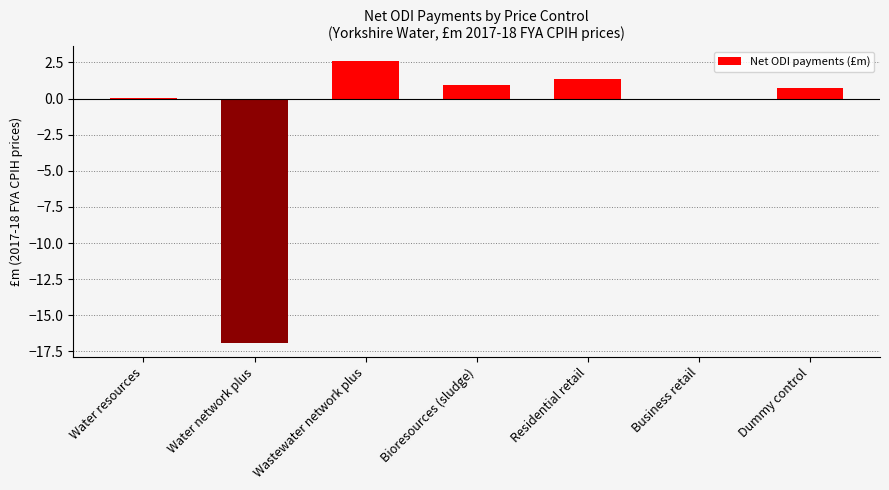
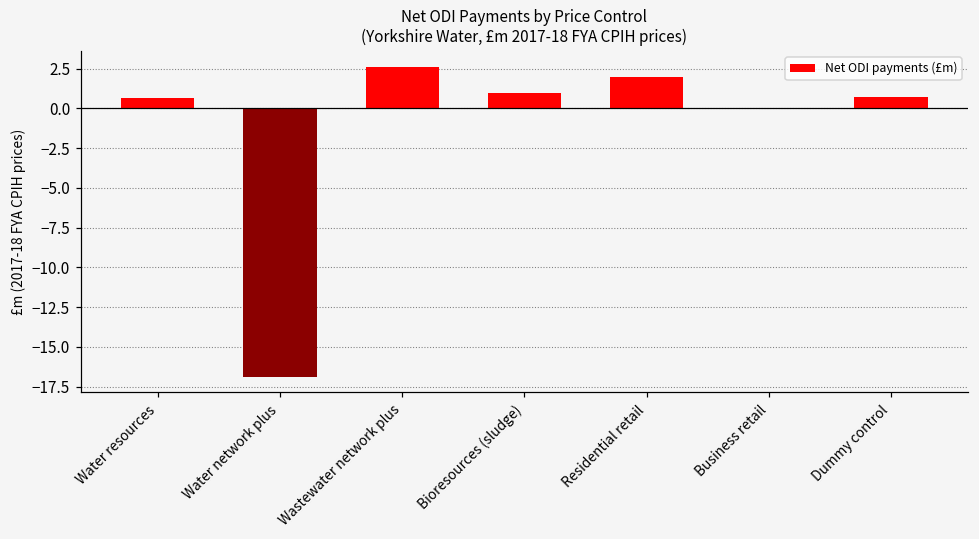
Water resources: 0.0 -> 0.6
Residential retail: 1.3 -> 2.0
